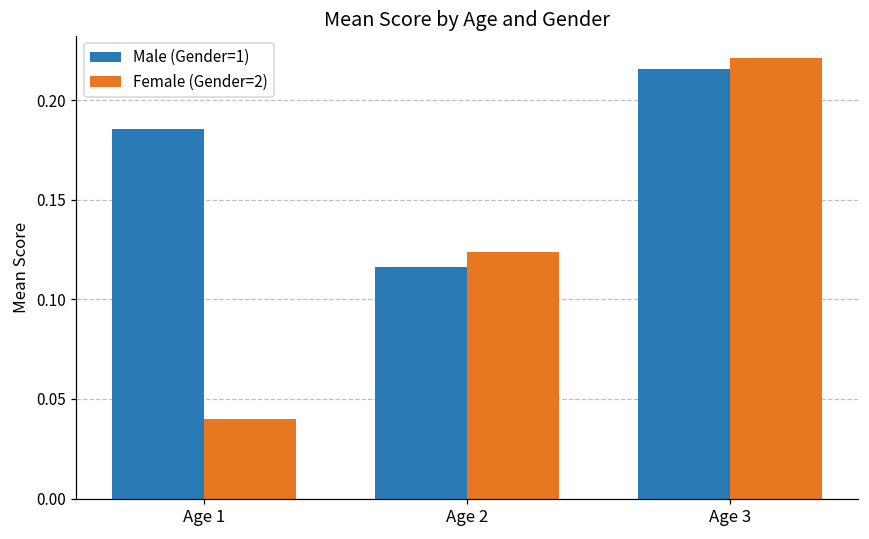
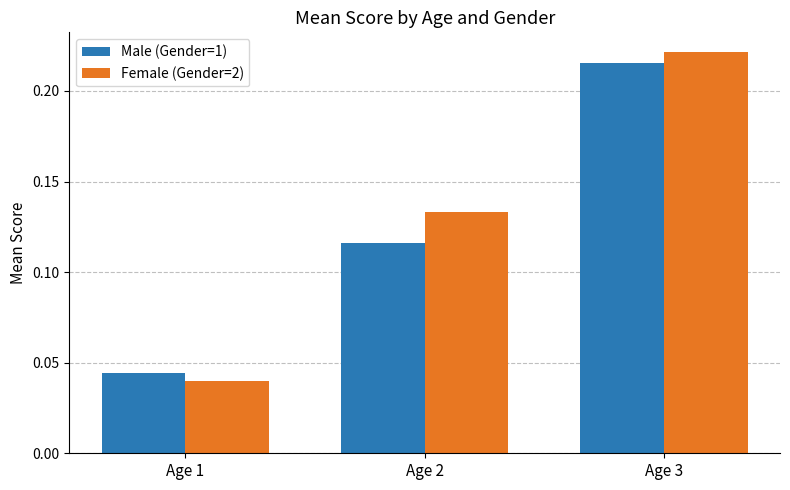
Male (Gender=1), Age 1: 0.186 -> 0.044
Female (Gender=2), Age 2: 0.124 -> 0.133
